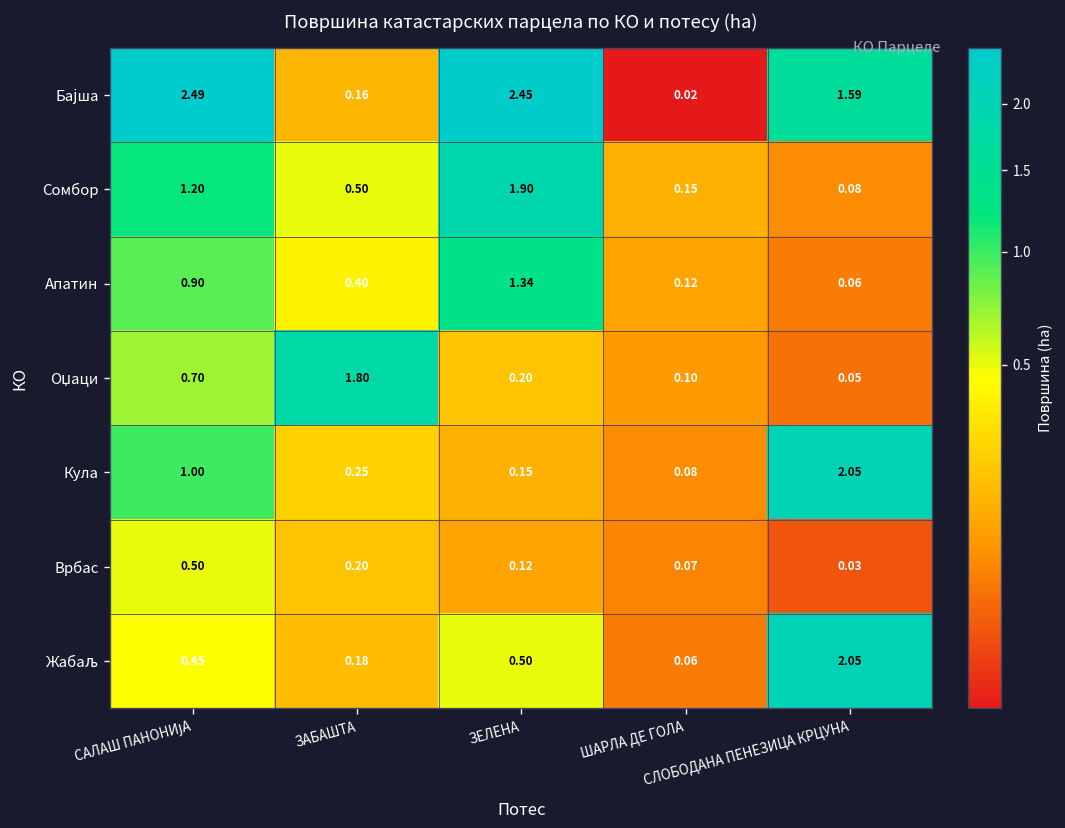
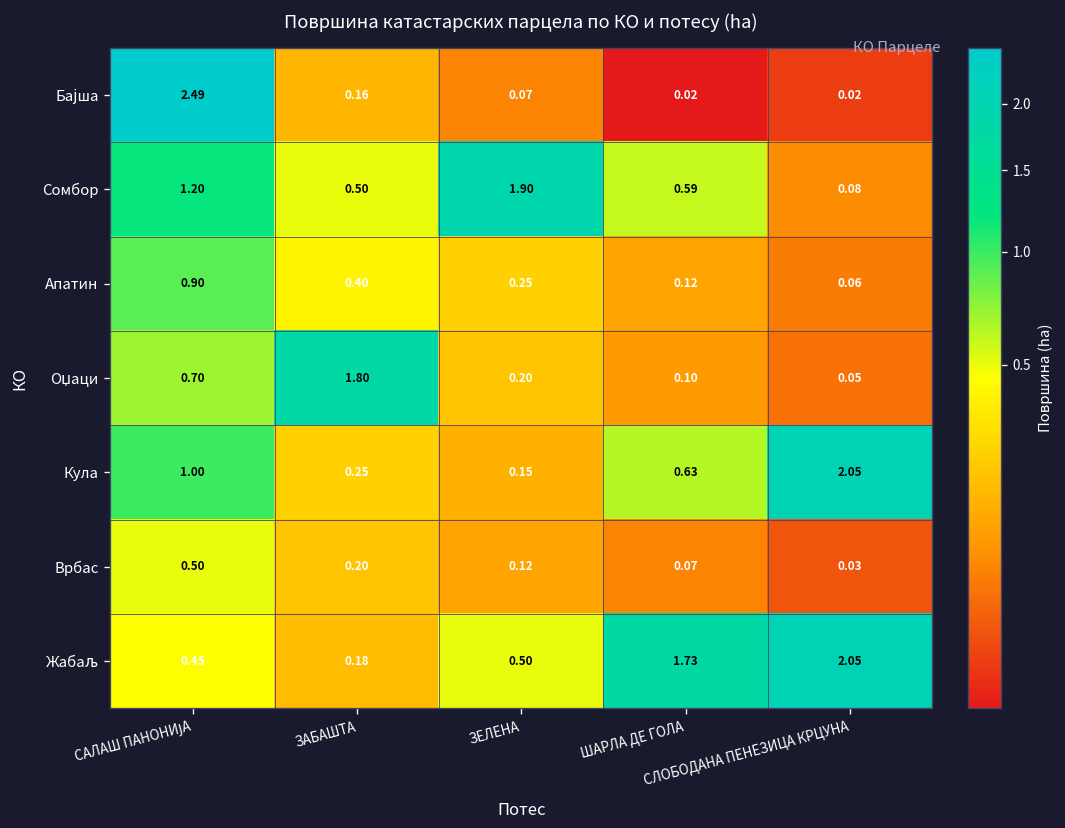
Бајша, ЗЕЛЕНА: 2.45 -> 0.07
Бајша, СЛОБОДАНА ПЕНЕЗИЦА КРЦУНА: 1.59 -> 0.02
Сомбор, ШАРЛА ДЕ ГОЛА: 0.15 -> 0.59
Апатин, ЗЕЛЕНА: 1.34 -> 0.25
Кула, ШАРЛА ДЕ ГОЛА: 0.08 -> 0.63
Жабаљ, ШАРЛА ДЕ ГОЛА: 0.06 -> 1.73
